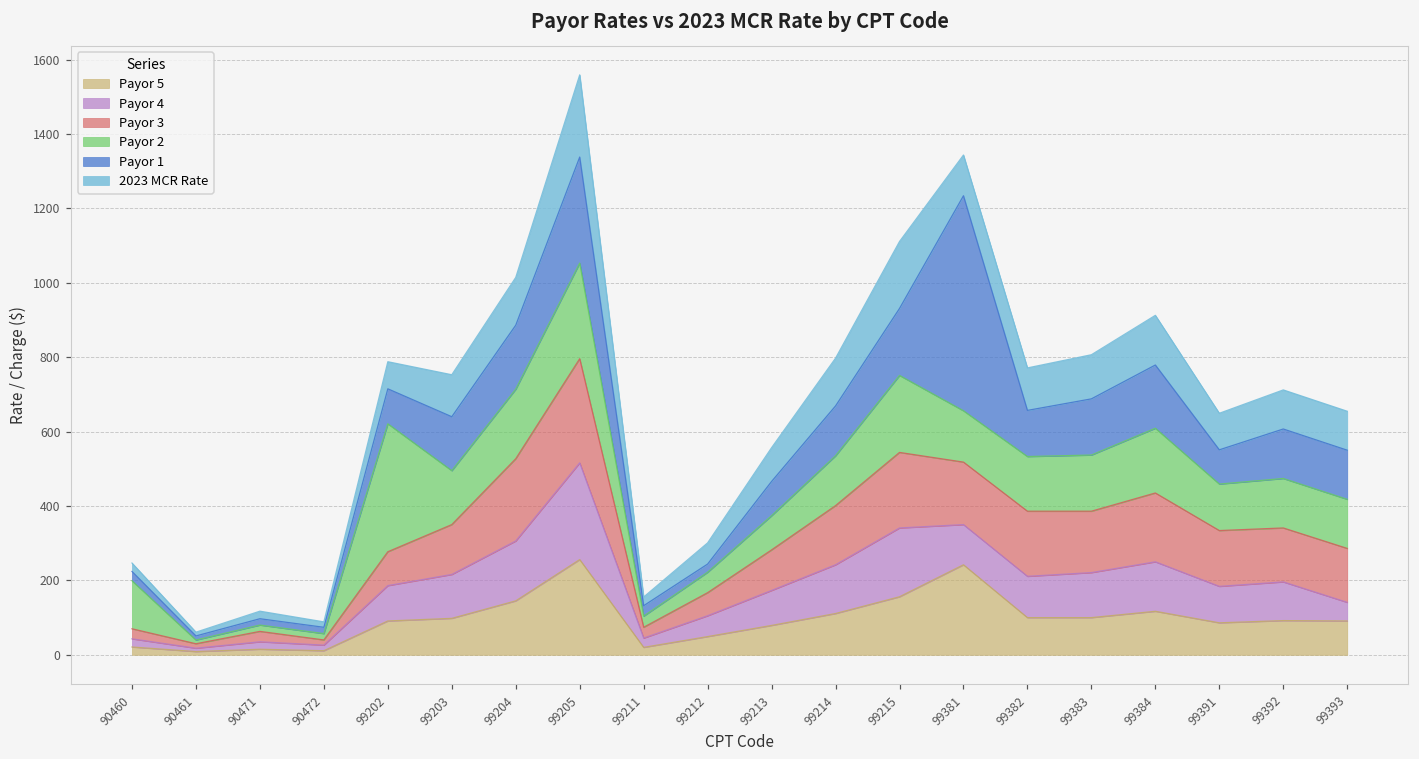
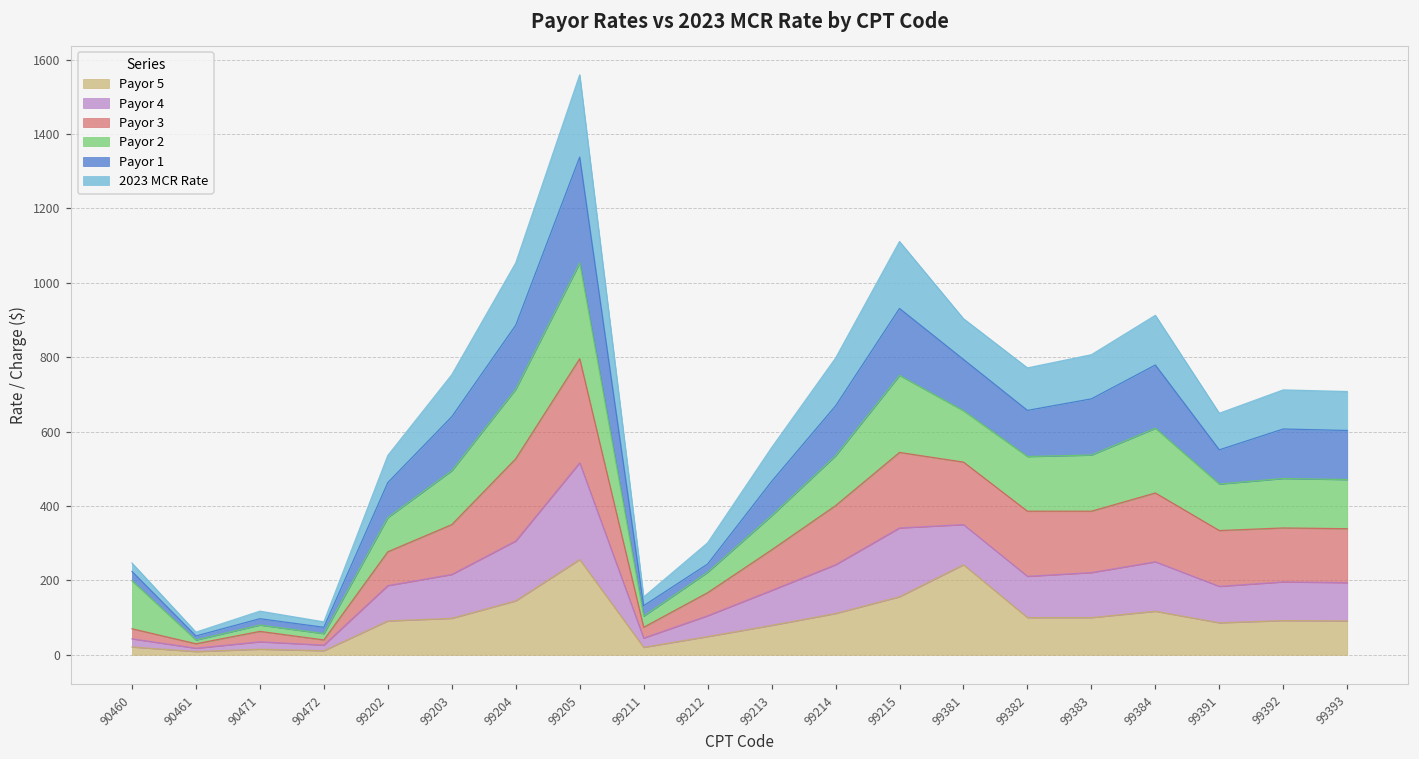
Payor 2, 99202: 340 -> 90
2023 MCR Rate, 99204: 130 -> 170
Payor 1, 99381: 580 -> 140
Payor 4, 99393: 50 -> 100
